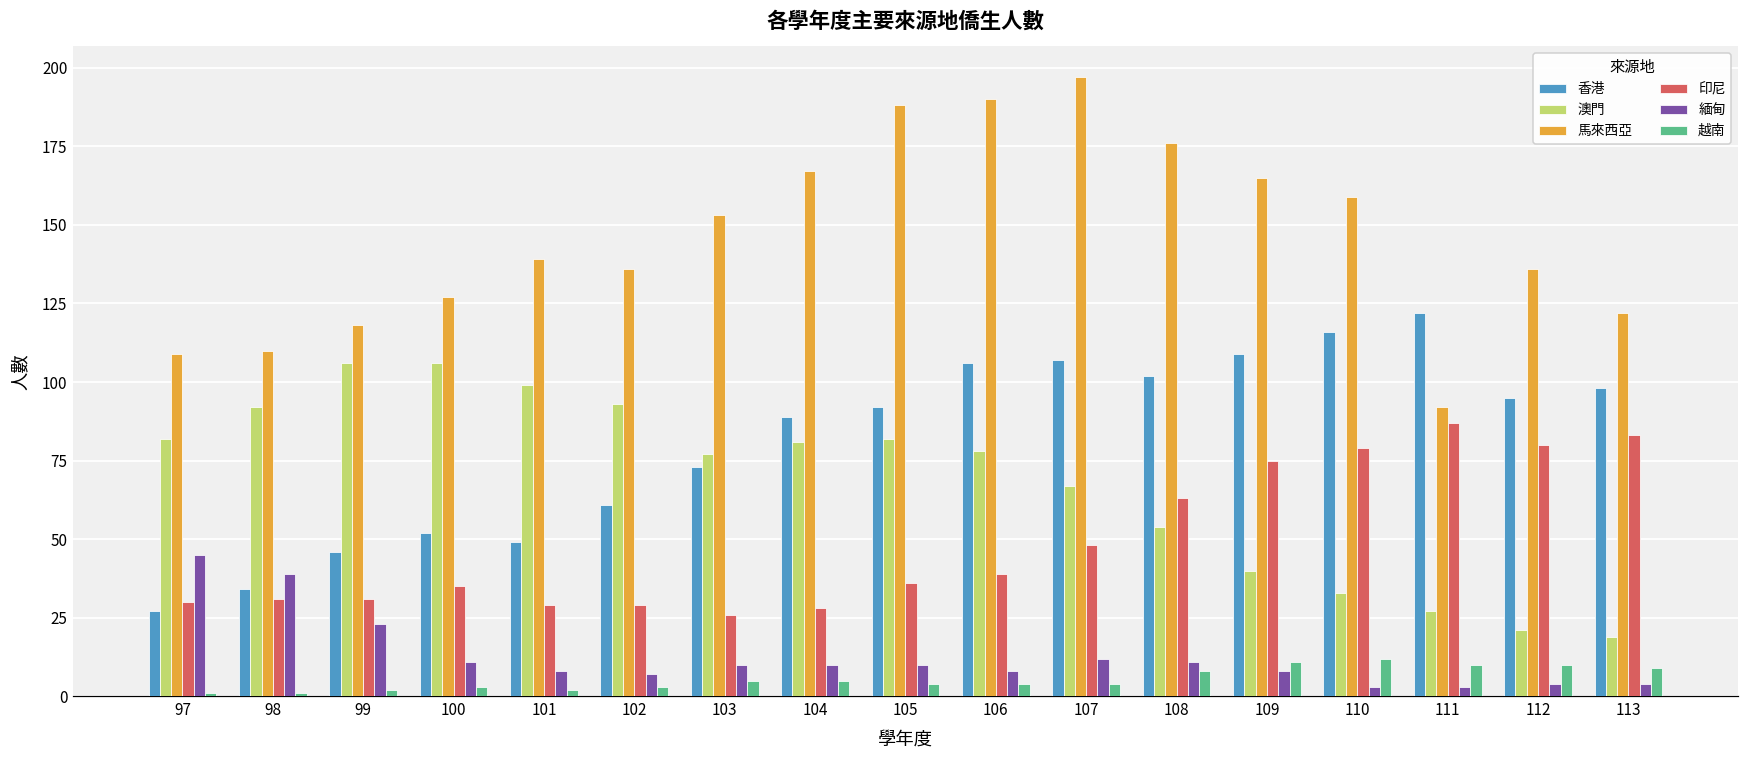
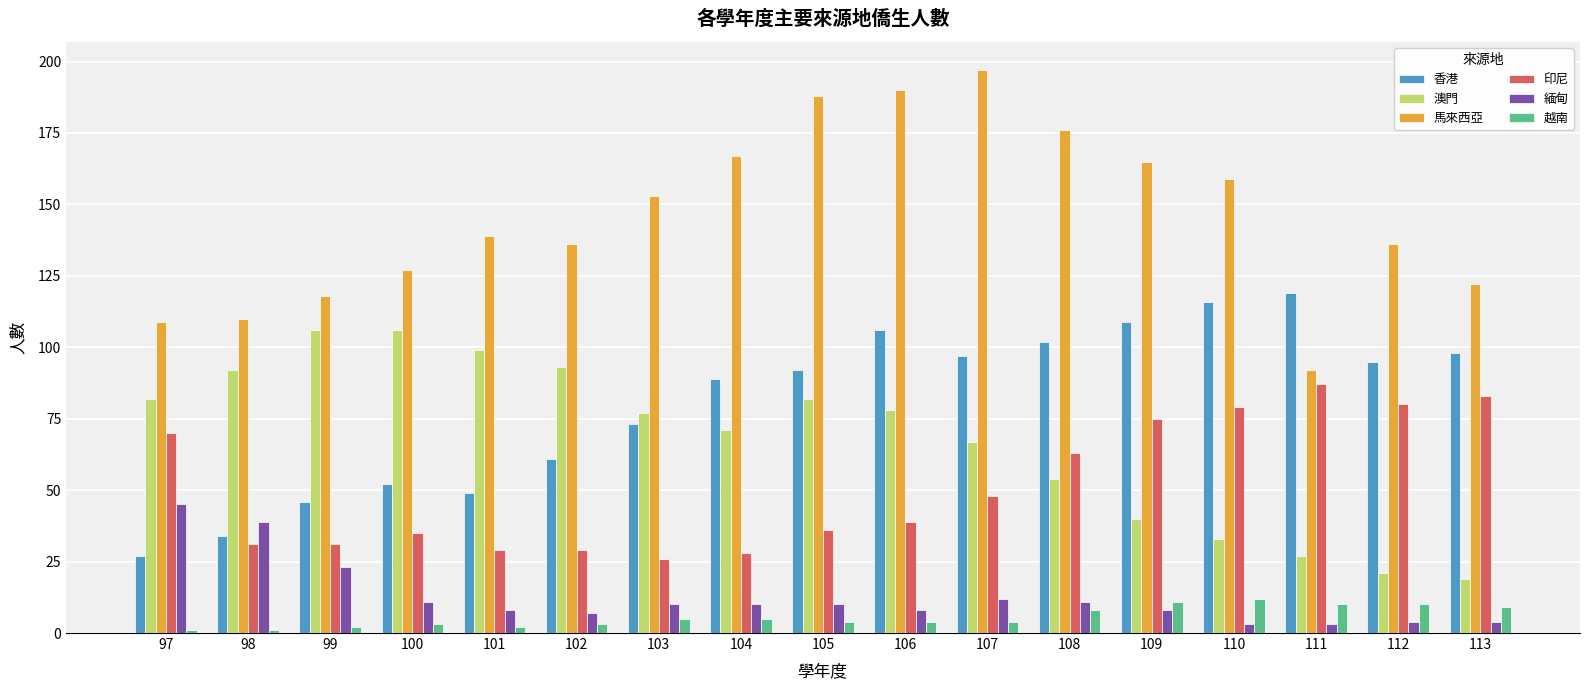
印尼, 97: 30 -> 70
澳門, 104: 81 -> 71
香港, 107: 107 -> 97
香港, 111: 122 -> 119
